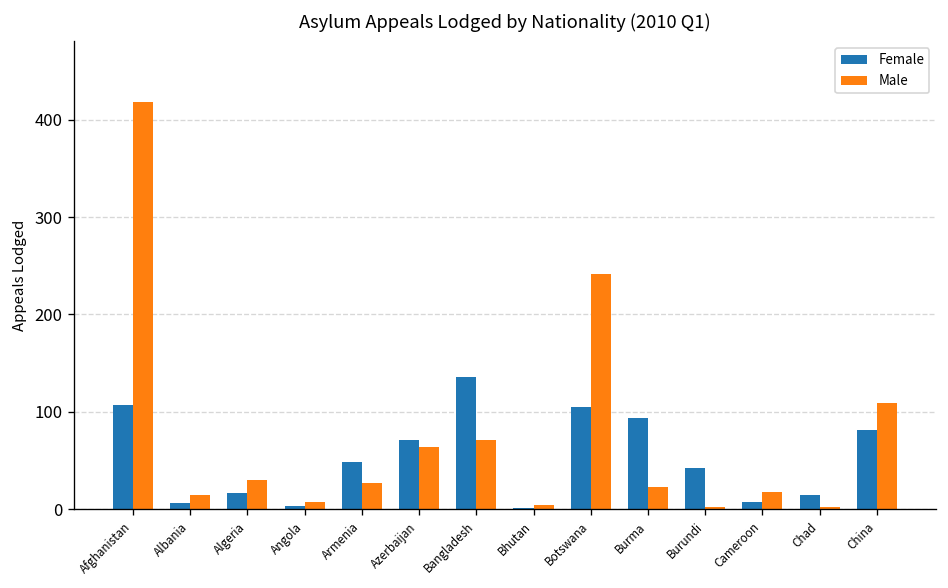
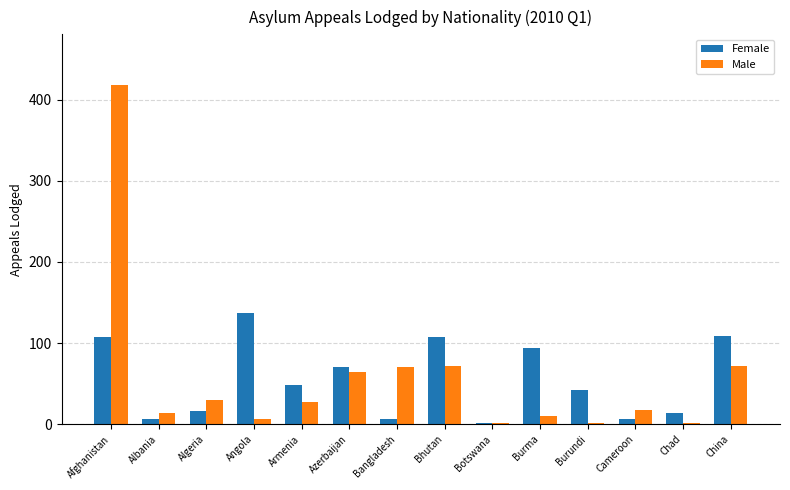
Female, Angola: 0 -> 140
Female, Bangladesh: 140 -> 10
Female, Bhutan: 0 -> 110
Male, Bhutan: 0 -> 70
Female, Botswana: 110 -> 0
Male, Botswana: 240 -> 0
Male, Burma: 20 -> 10
Female, China: 80 -> 110
Male, China: 110 -> 70
